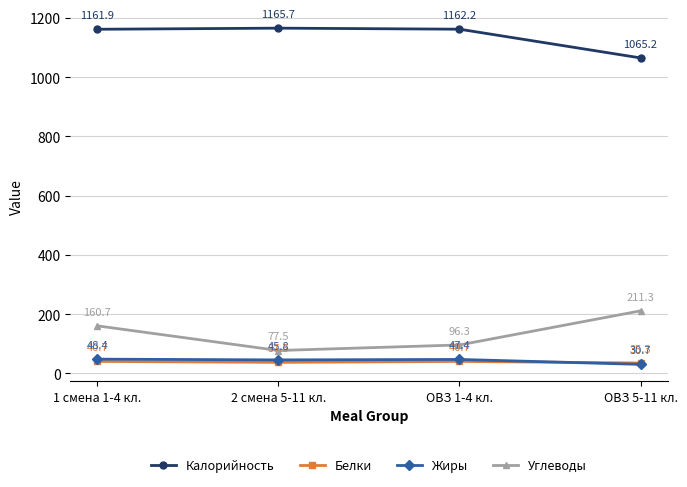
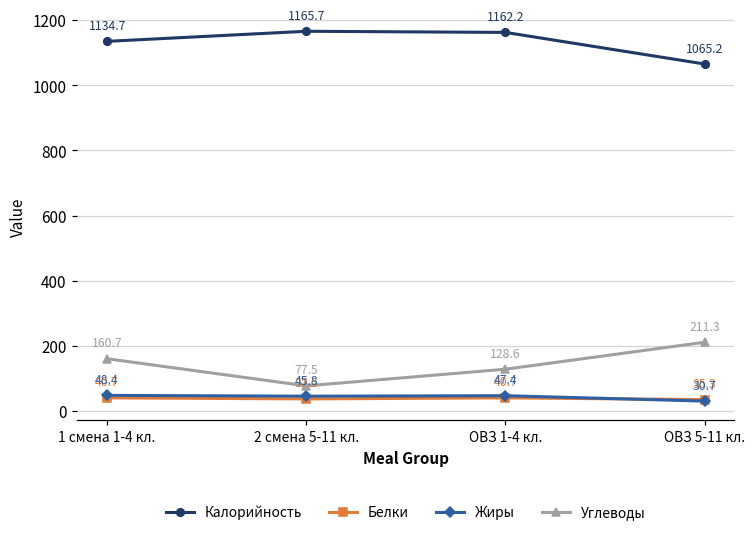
Калорийность, 1 смена 1-4 кл.: 1161.9 -> 1134.7
Углеводы, ОВЗ 1-4 кл.: 96.3 -> 128.6
